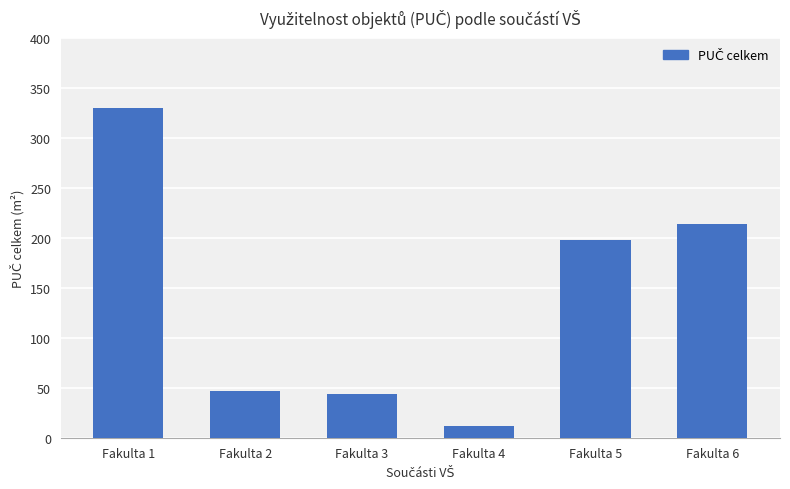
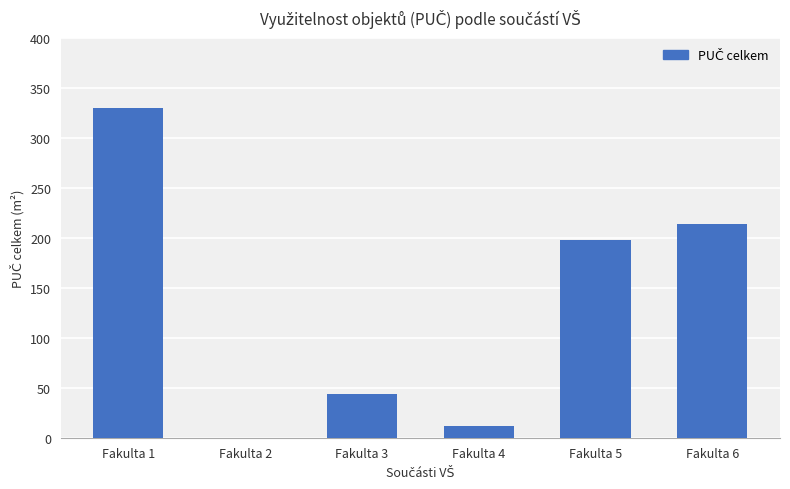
Fakulta 2: 50 -> 0
